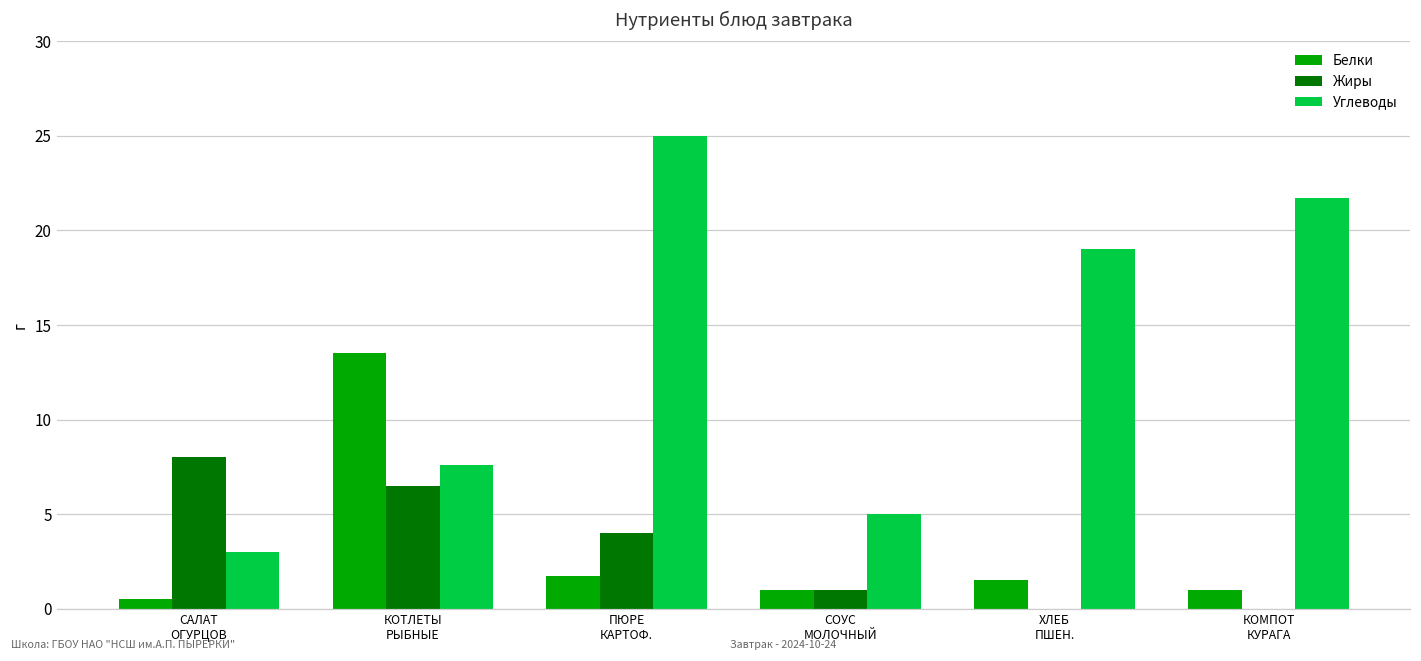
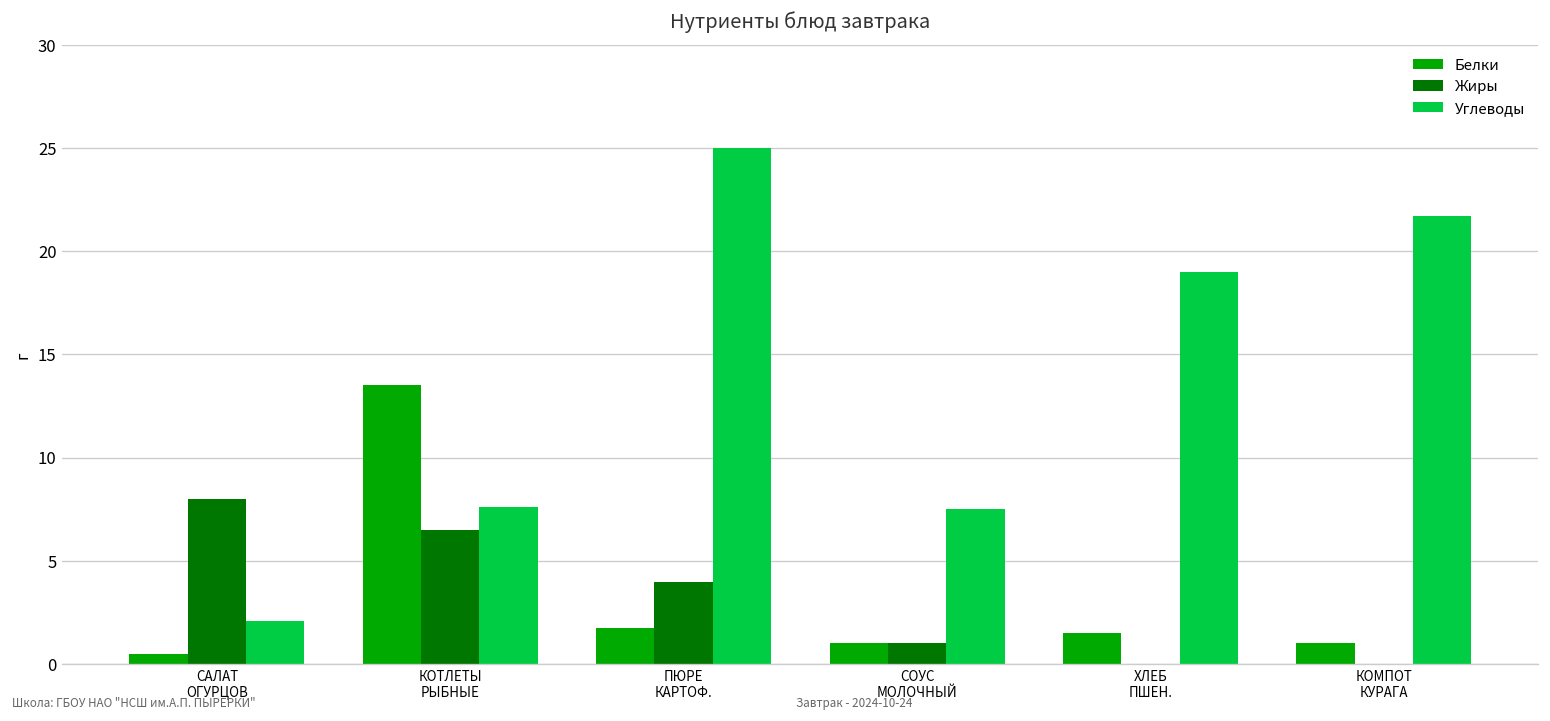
Углеводы, САЛАТ ОГУРЦОВ: 3.0 -> 2.1
Углеводы, СОУС МОЛОЧНЫЙ: 5.0 -> 7.5
